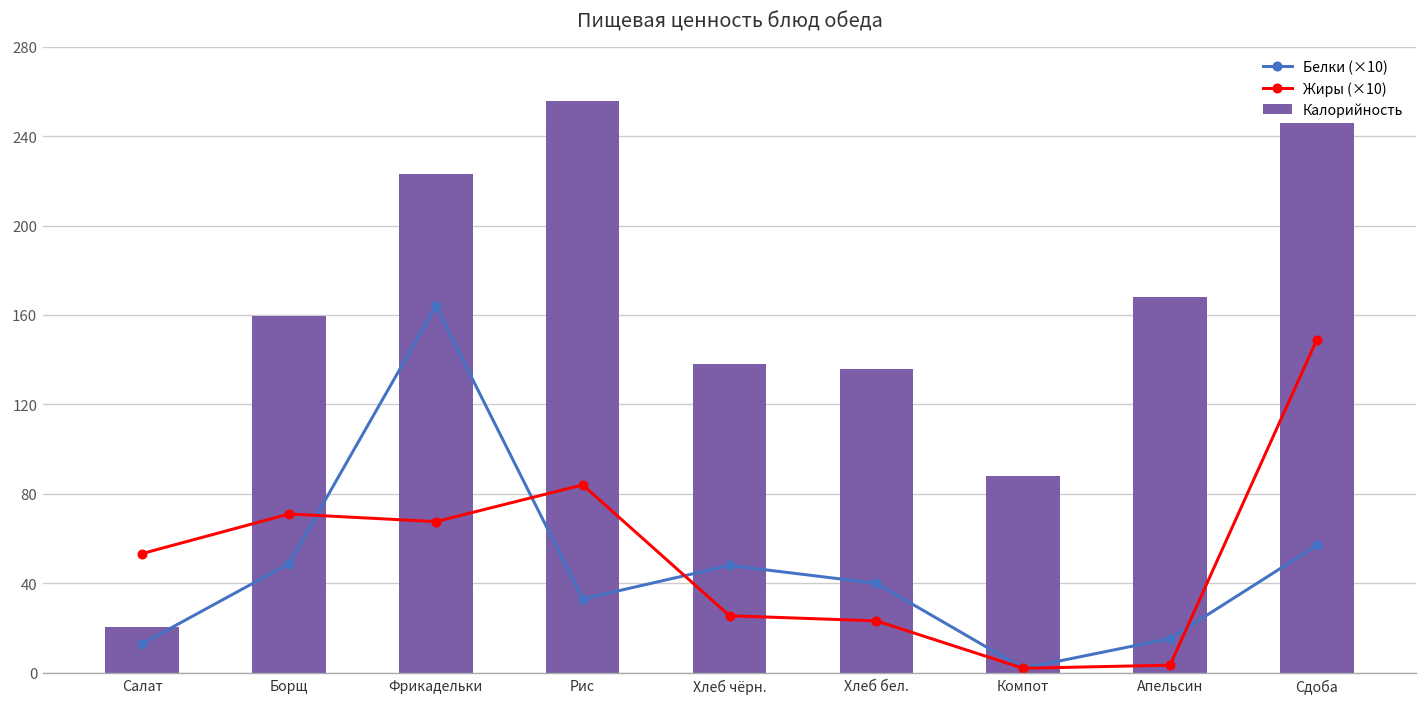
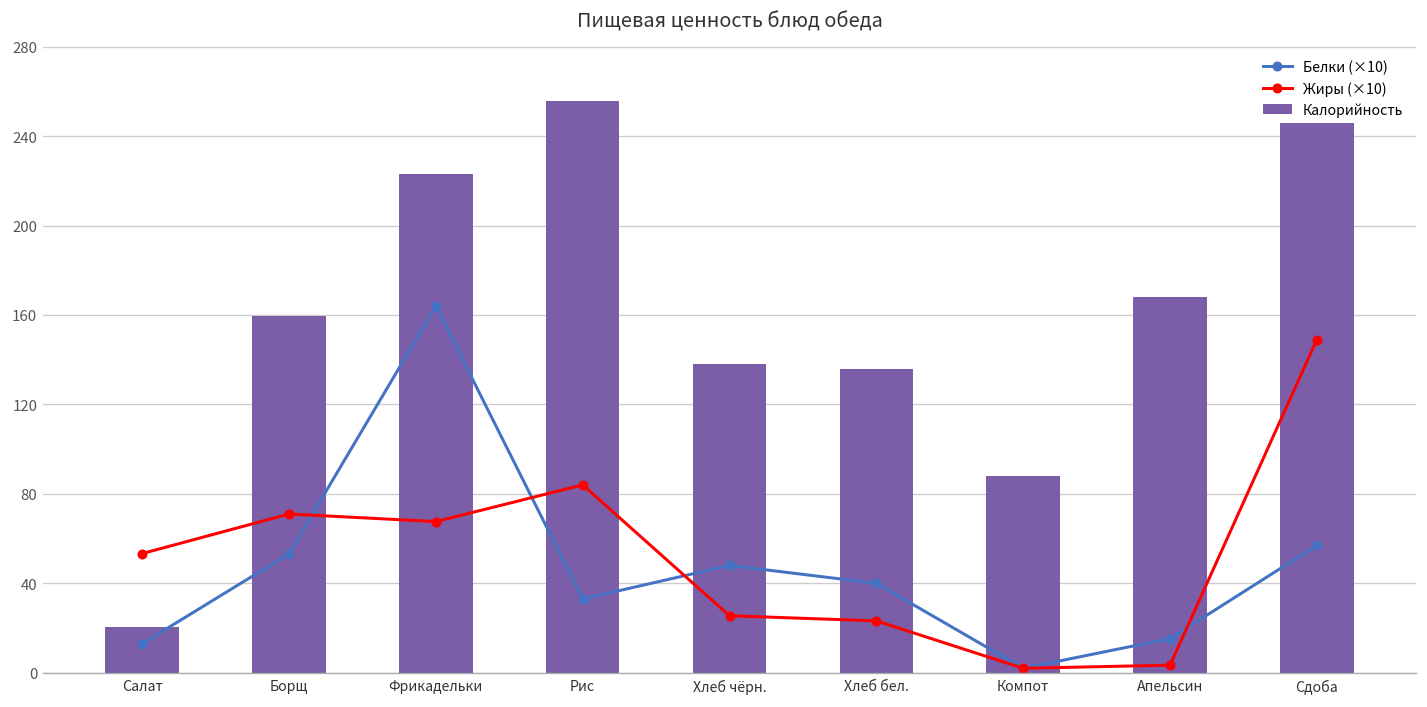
Белки (×10), Борщ: 49 -> 53
